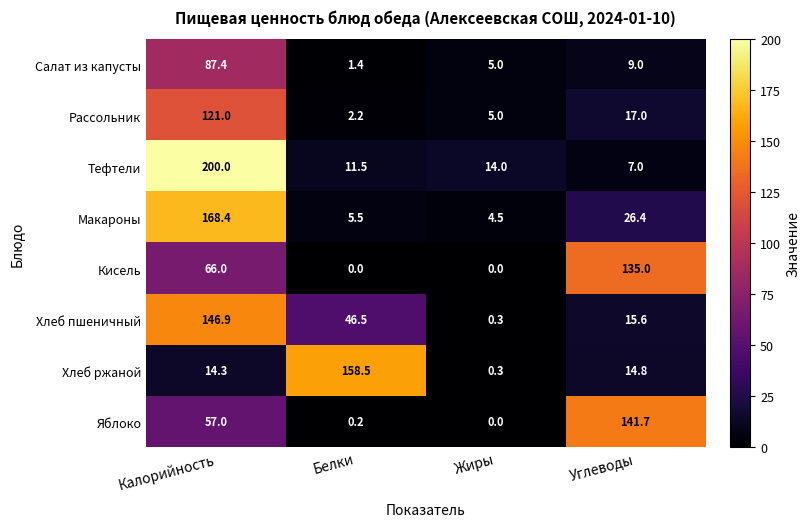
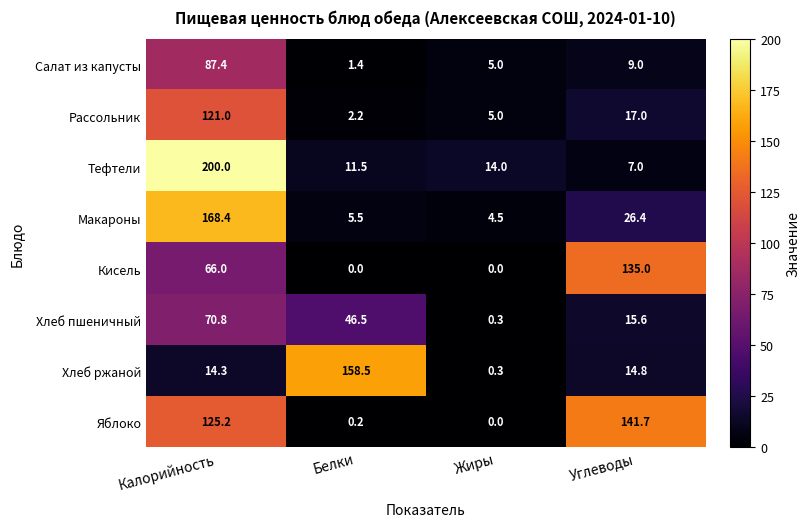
Хлеб пшеничный, Калорийность: 146.9 -> 70.8
Яблоко, Калорийность: 57.0 -> 125.2
